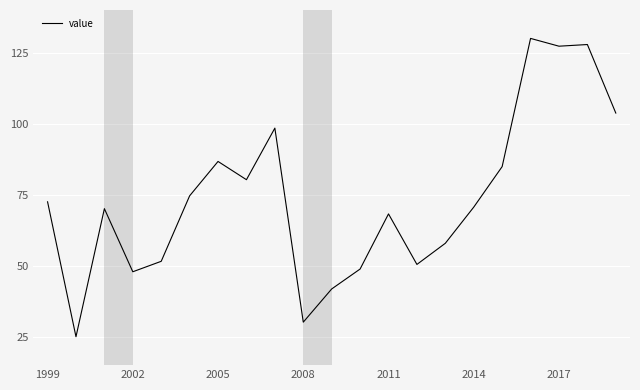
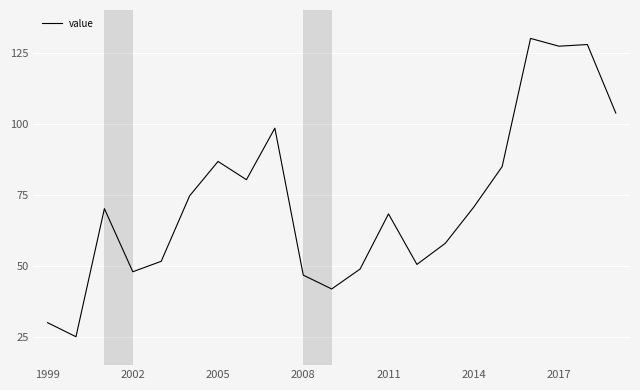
1999: 72 -> 30
2008: 30 -> 47
